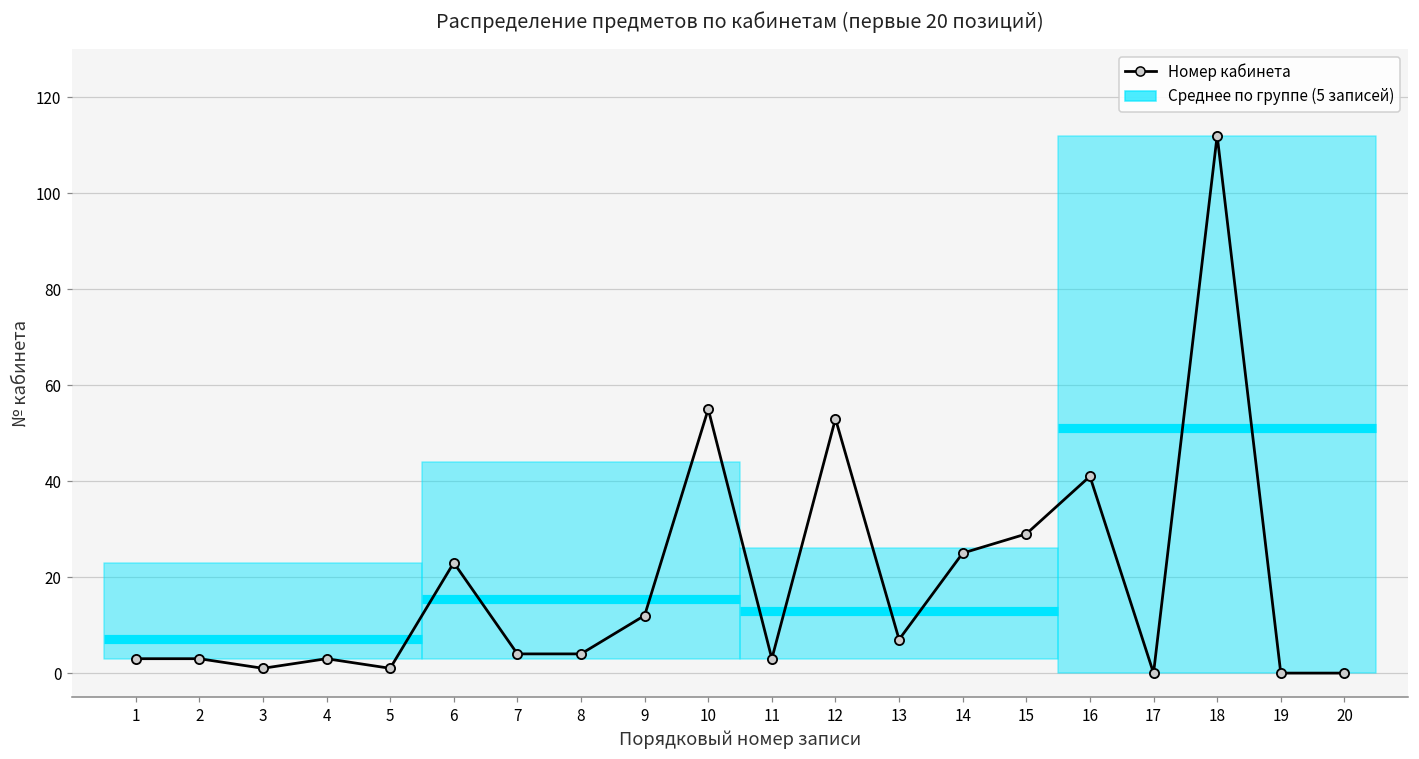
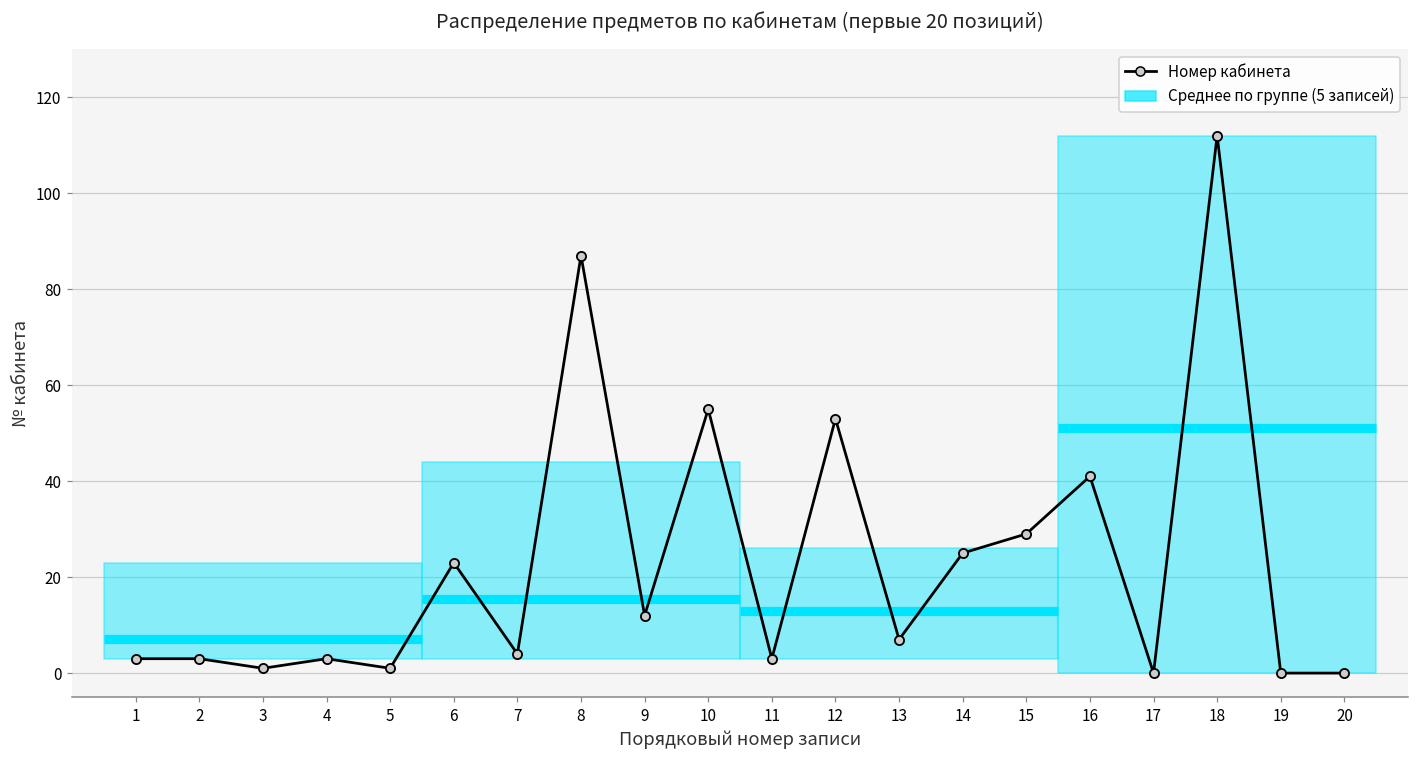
8: 4 -> 87
